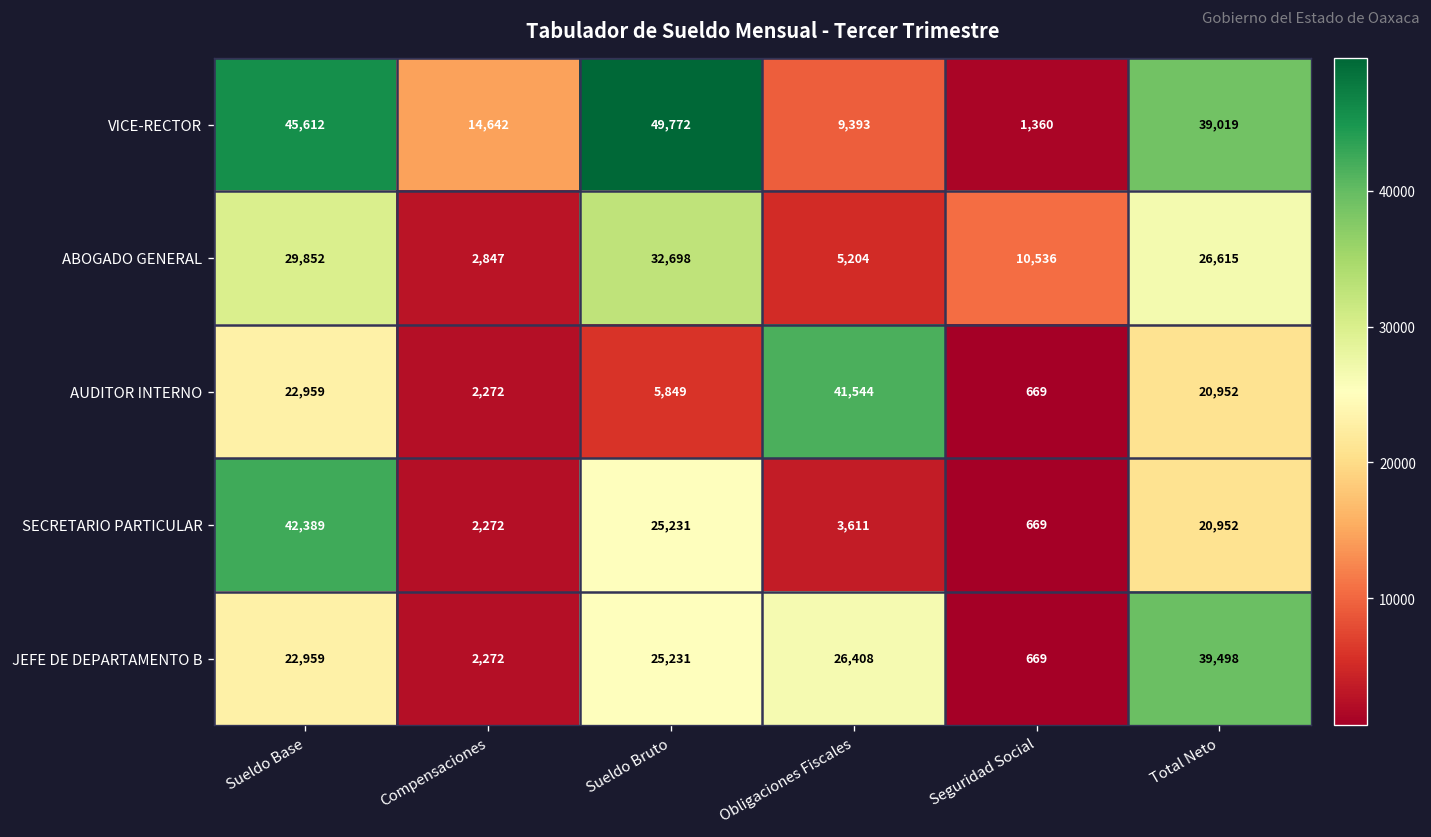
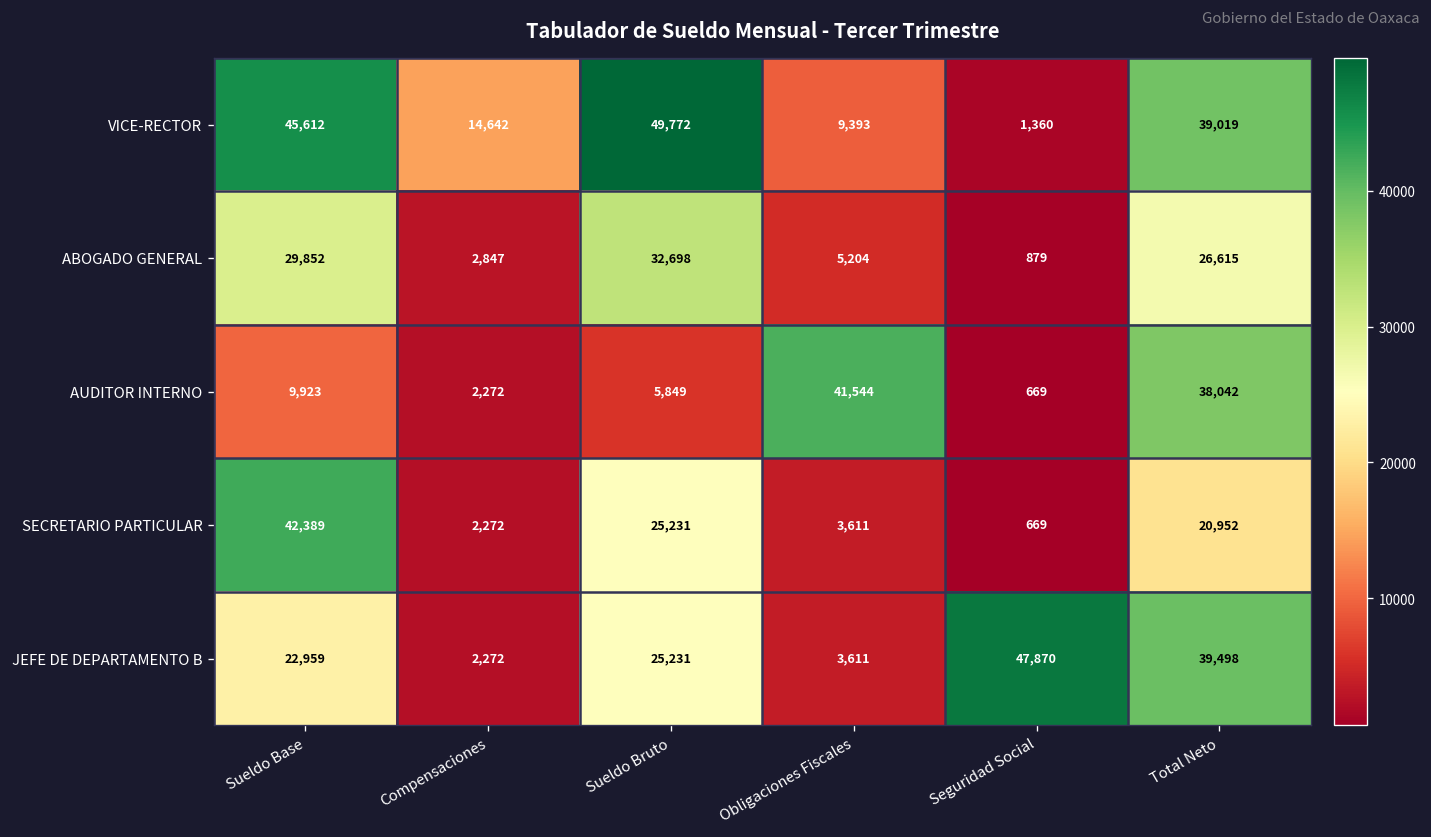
ABOGADO GENERAL, Seguridad Social: 10,536 -> 879
AUDITOR INTERNO, Sueldo Base: 22,959 -> 9,923
AUDITOR INTERNO, Total Neto: 20,952 -> 38,042
JEFE DE DEPARTAMENTO B, Obligaciones Fiscales: 26,408 -> 3,611
JEFE DE DEPARTAMENTO B, Seguridad Social: 669 -> 47,870
